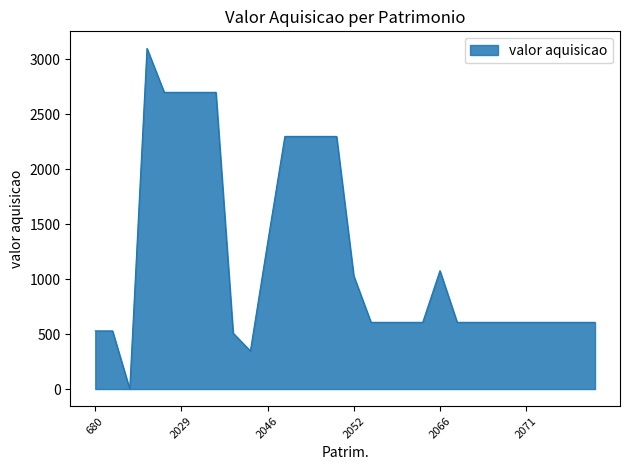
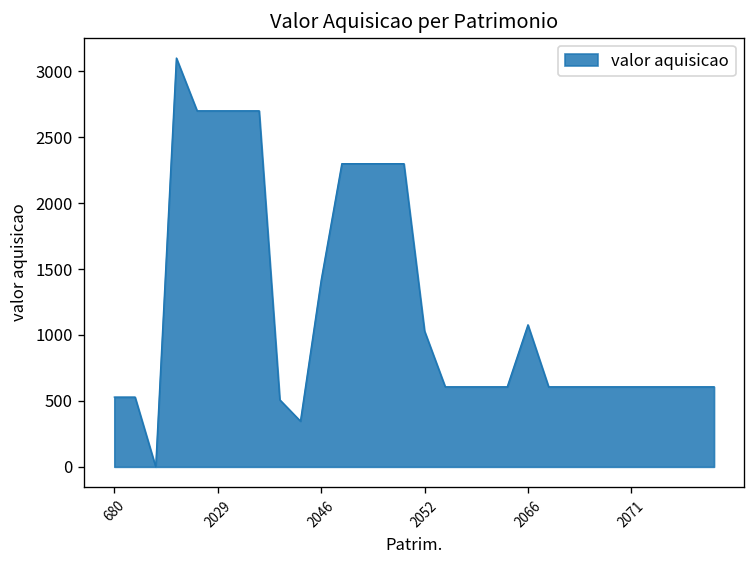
2046: 1330 -> 1410
